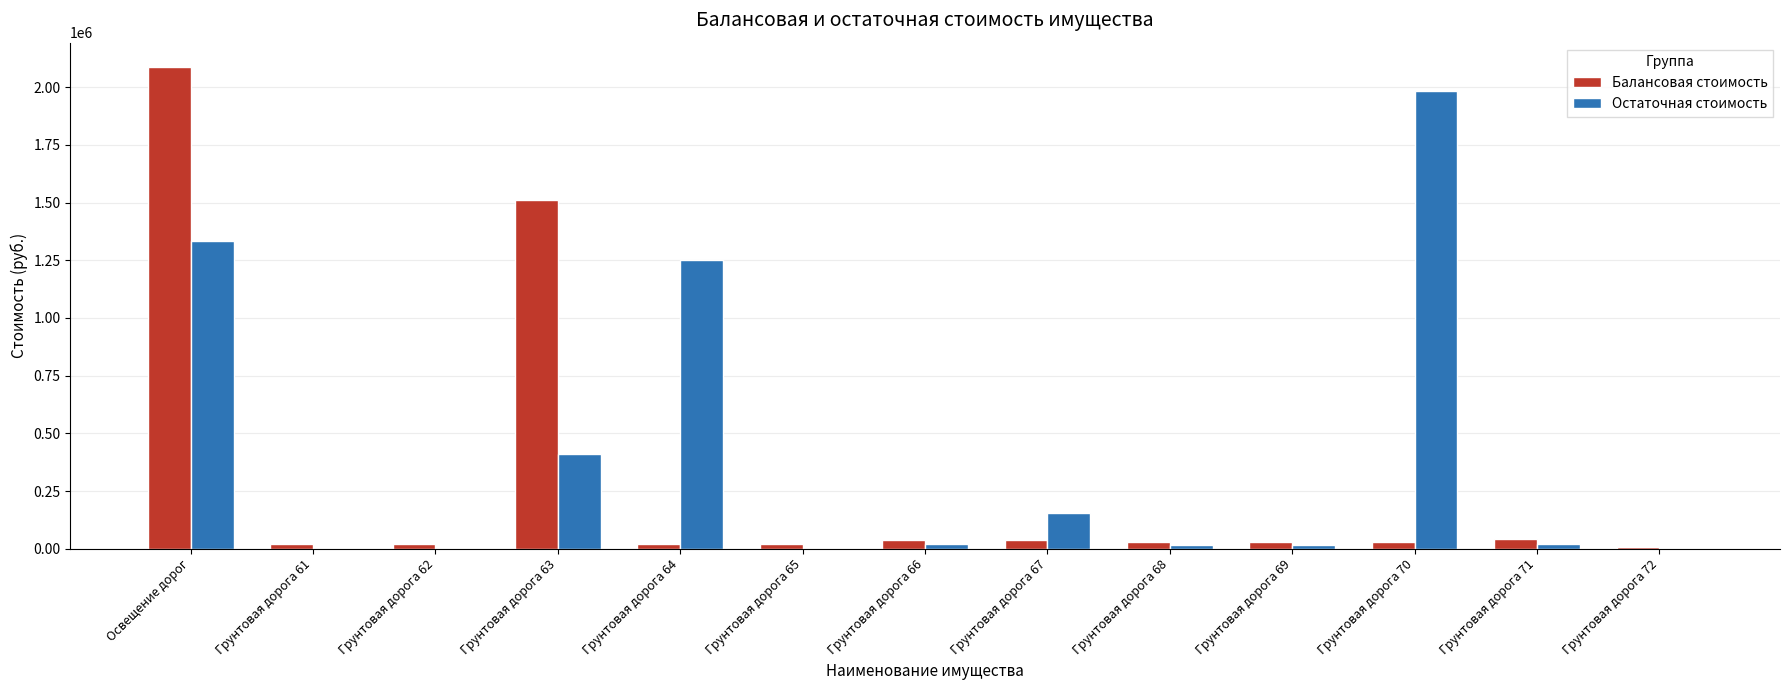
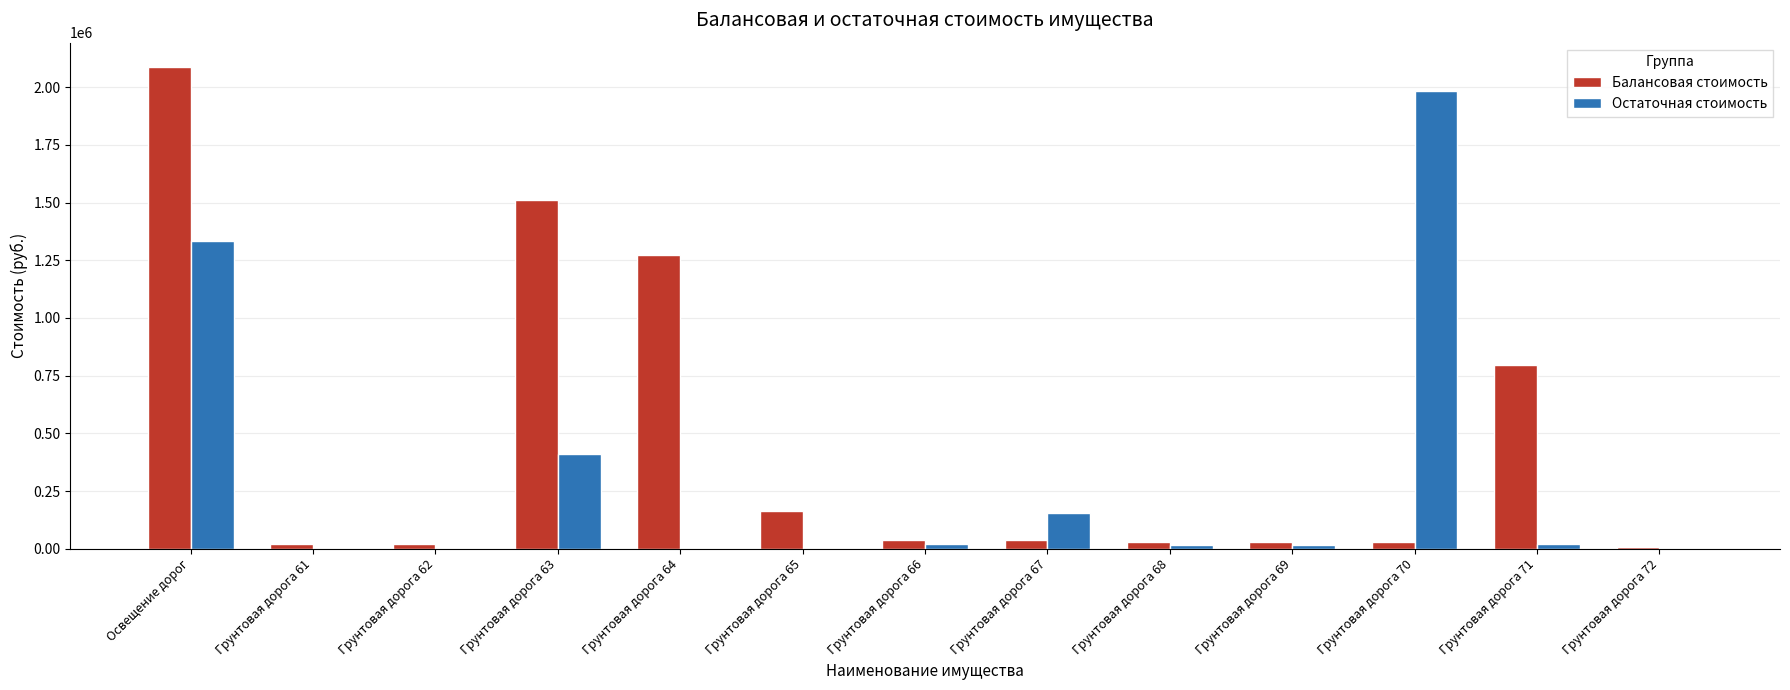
Балансовая стоимость, Грунтовая дорога 64: 20000 -> 1270000
Остаточная стоимость, Грунтовая дорога 64: 1250000 -> 0
Балансовая стоимость, Грунтовая дорога 65: 20000 -> 170000
Балансовая стоимость, Грунтовая дорога 71: 40000 -> 800000
